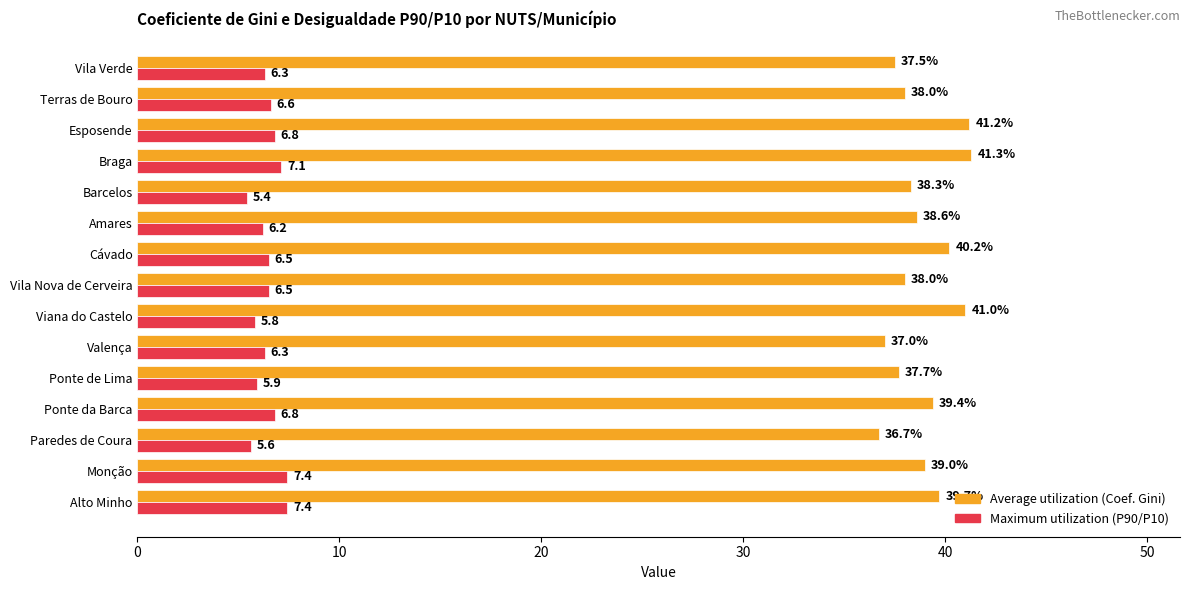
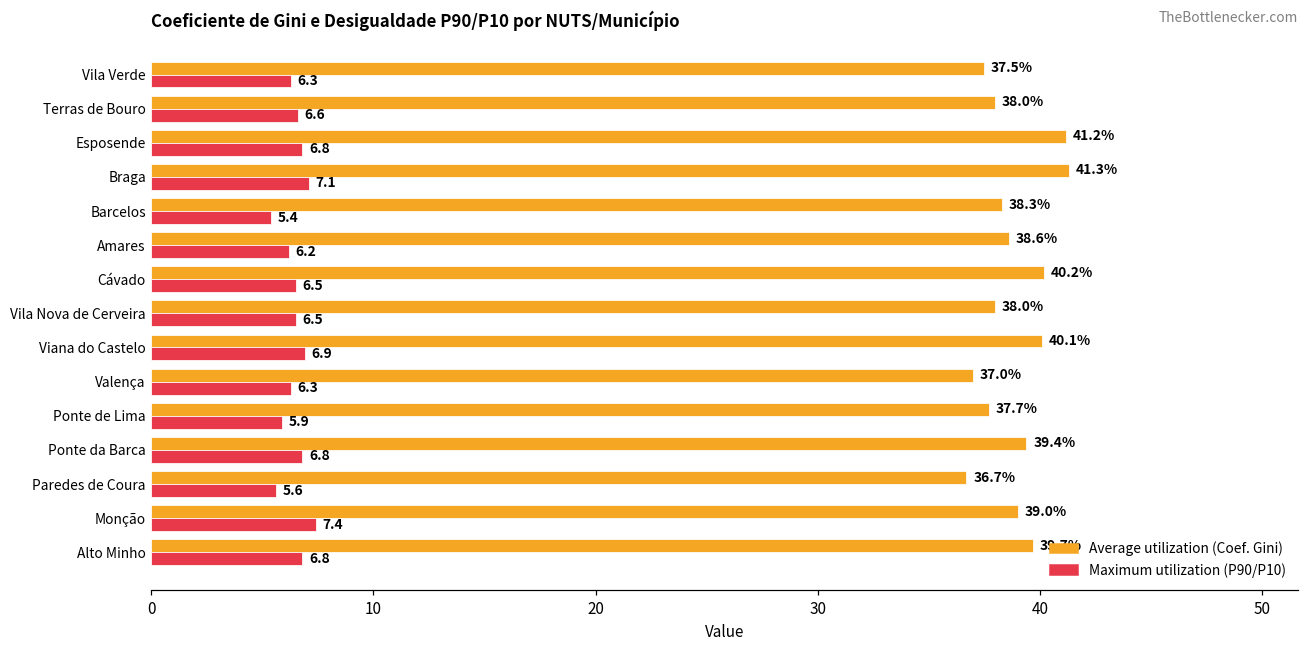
Average utilization (Coef. Gini), Viana do Castelo: 41.0% -> 40.1%
Maximum utilization (P90/P10), Viana do Castelo: 5.8 -> 6.9
Maximum utilization (P90/P10), Alto Minho: 7.4 -> 6.8
